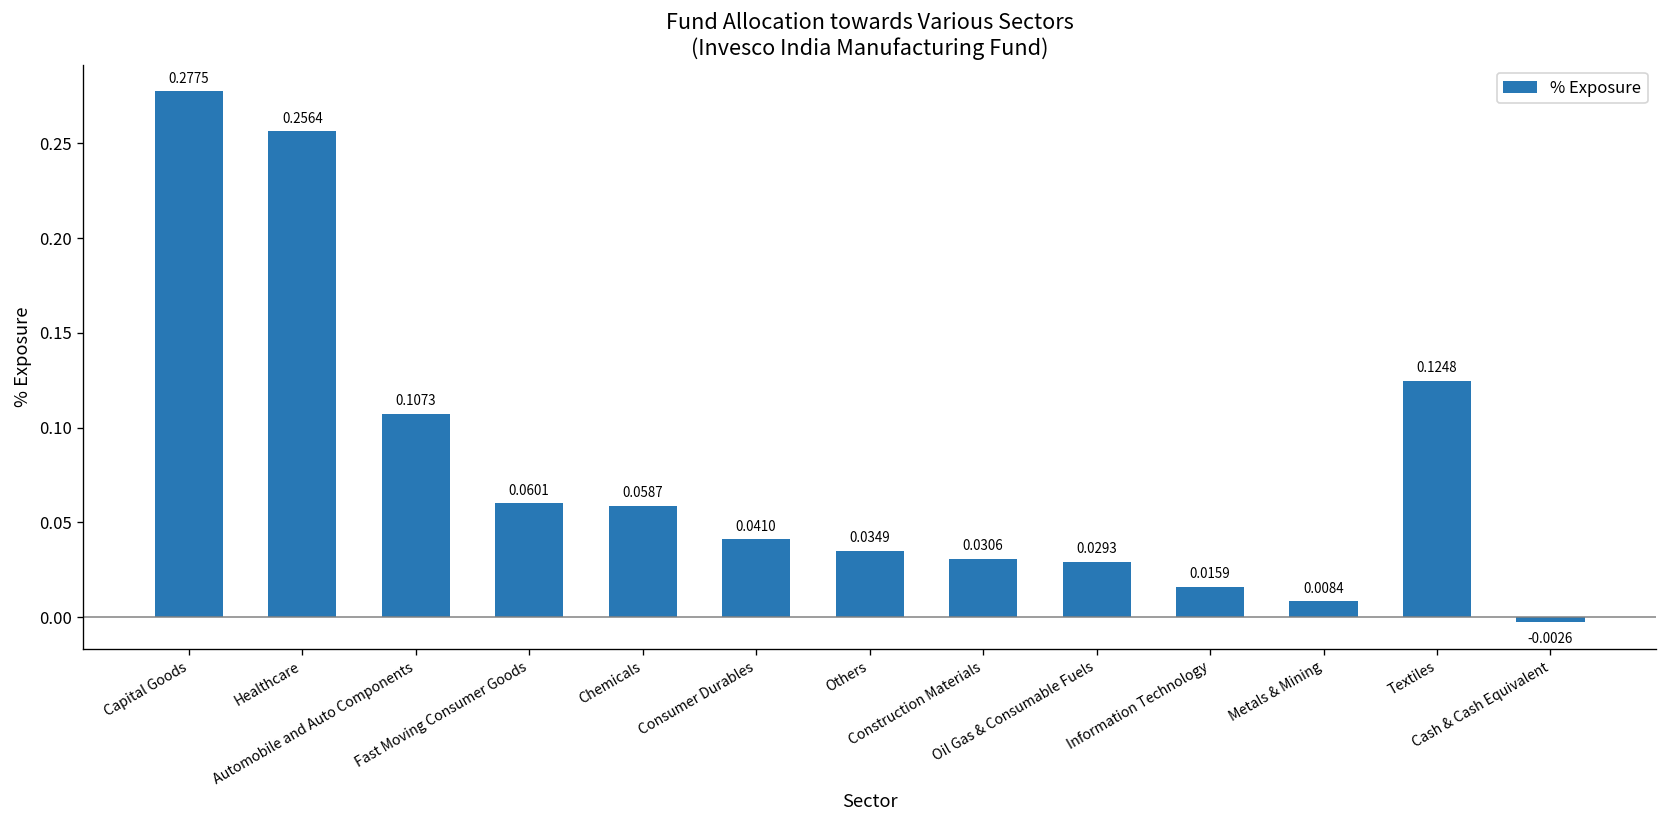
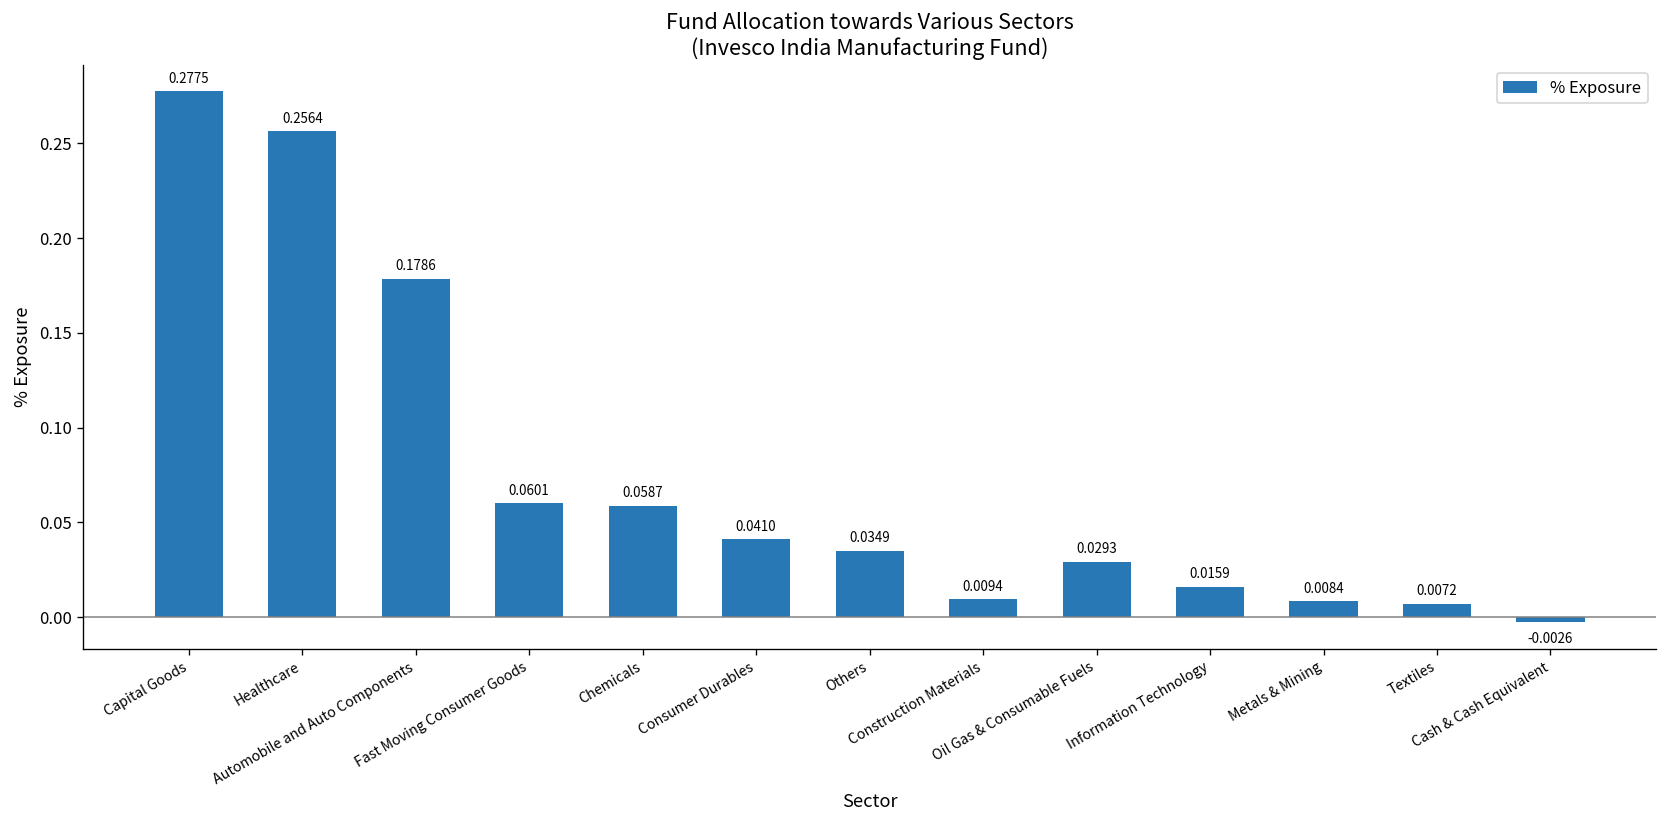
Automobile and Auto Components: 0.1073 -> 0.1786
Construction Materials: 0.0306 -> 0.0094
Textiles: 0.1248 -> 0.0072
